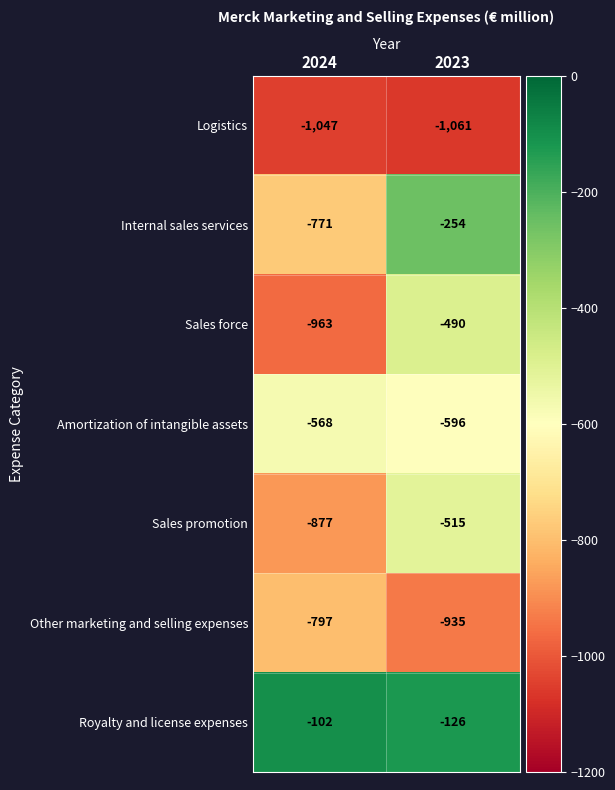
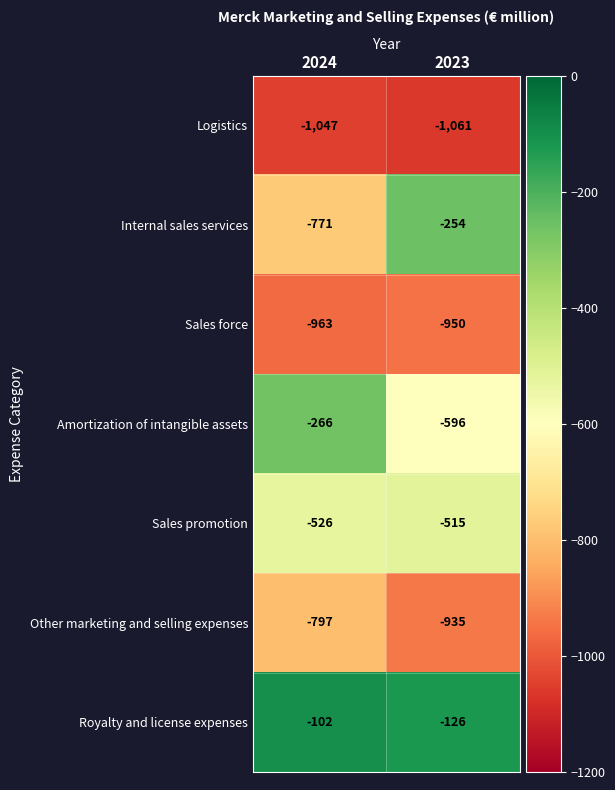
Sales force, 2023: -490 -> -950
Amortization of intangible assets, 2024: -568 -> -266
Sales promotion, 2024: -877 -> -526
